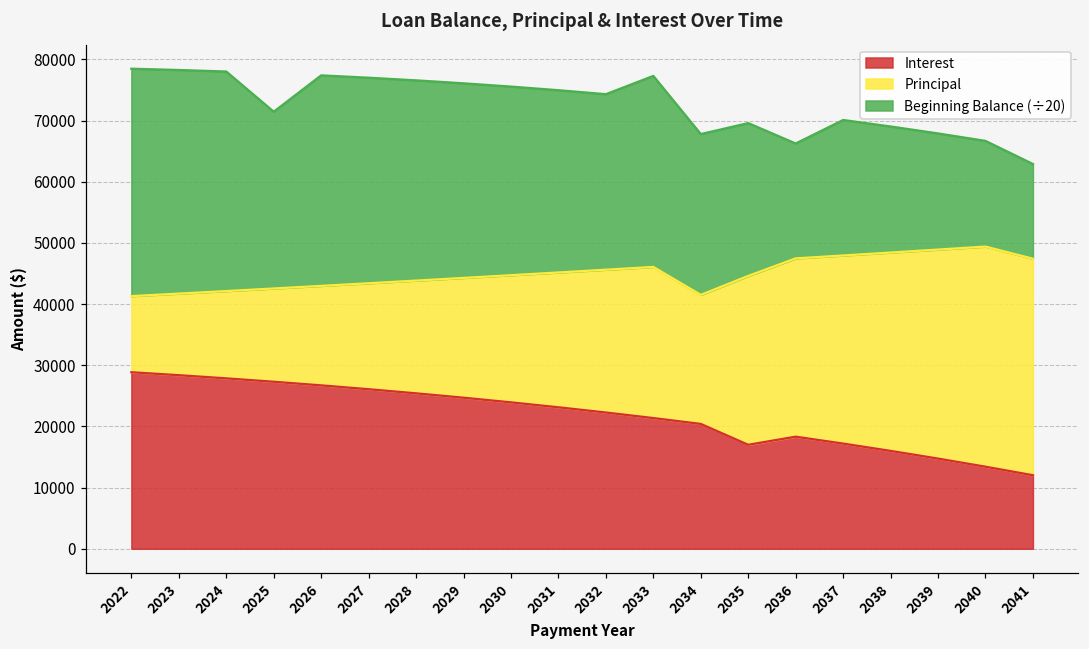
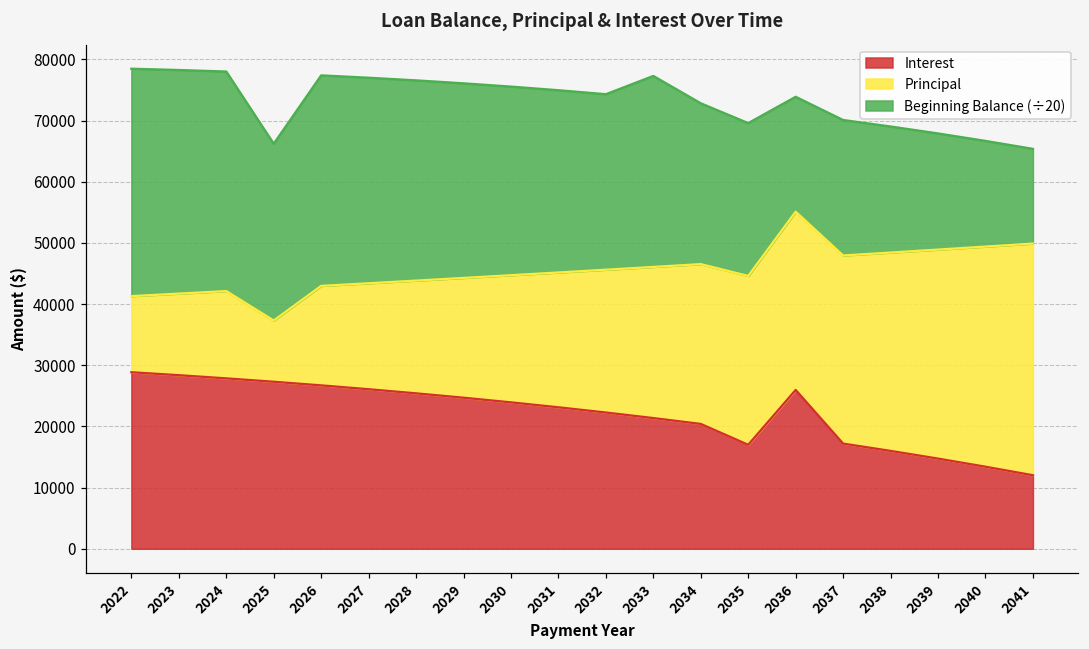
Principal, 2025: 15000 -> 10000
Principal, 2034: 21000 -> 26000
Interest, 2036: 18000 -> 26000
Principal, 2041: 35000 -> 38000
